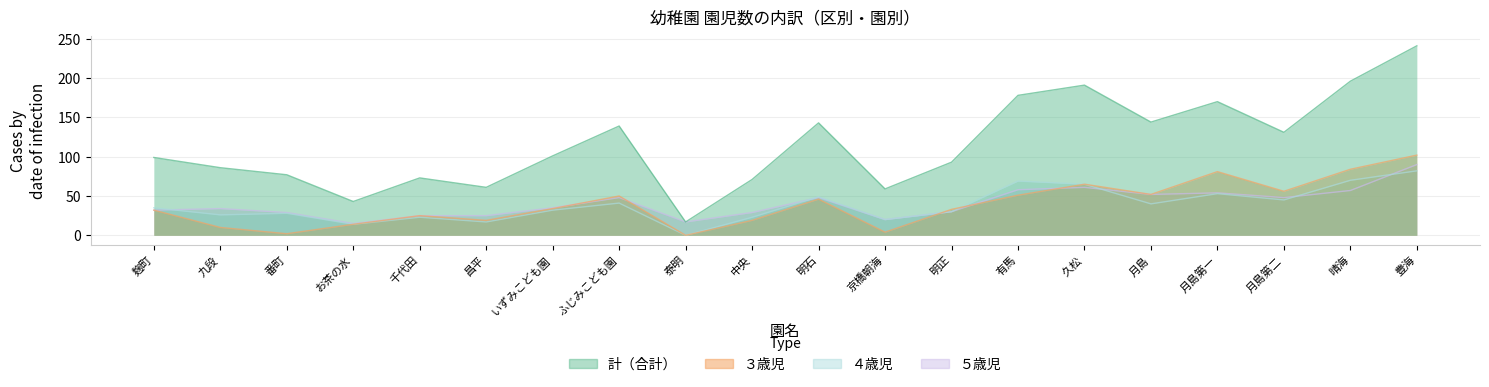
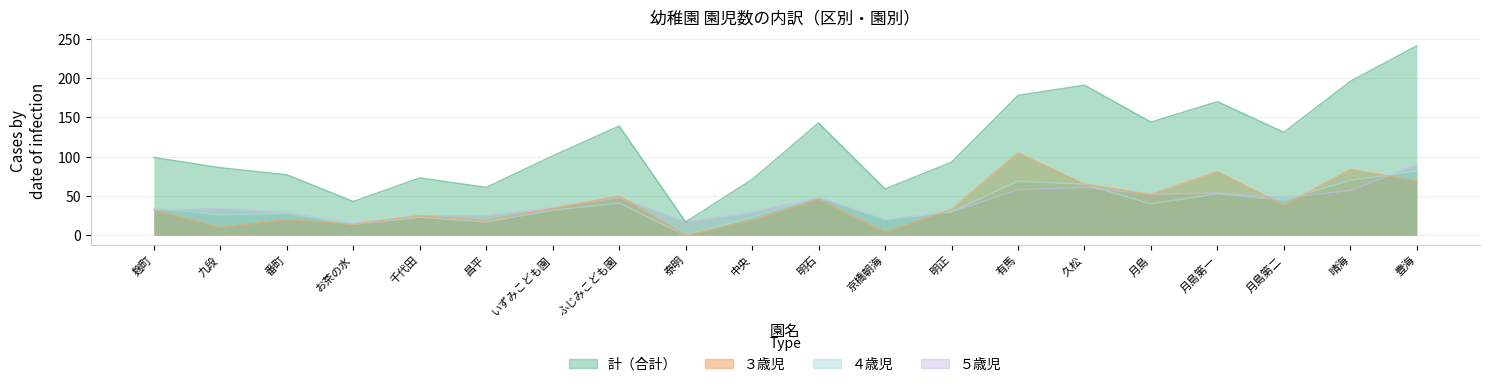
３歳児, 番町: 0 -> 20
３歳児, 有馬: 50 -> 110
３歳児, 月島第二: 60 -> 40
３歳児, 豊海: 100 -> 70
